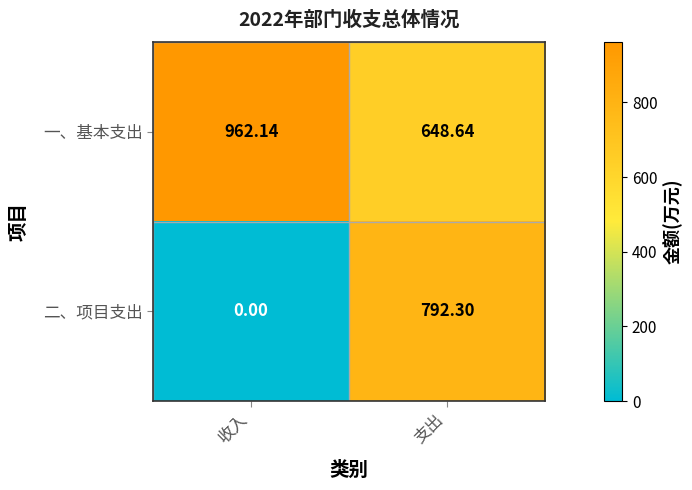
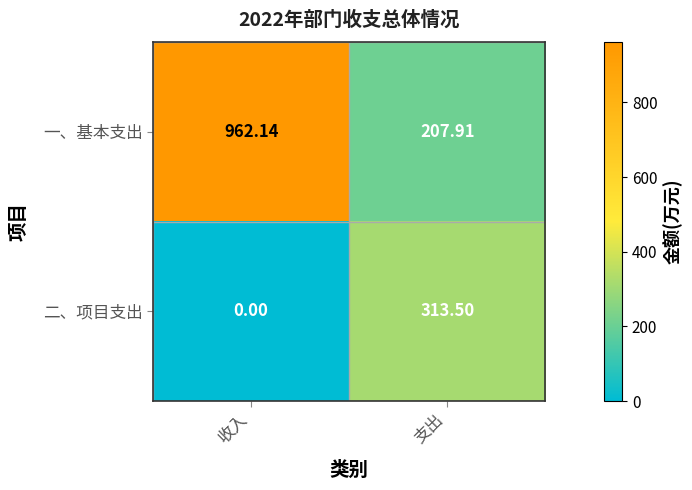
一、基本支出, 支出: 648.64 -> 207.91
二、项目支出, 支出: 792.30 -> 313.50
